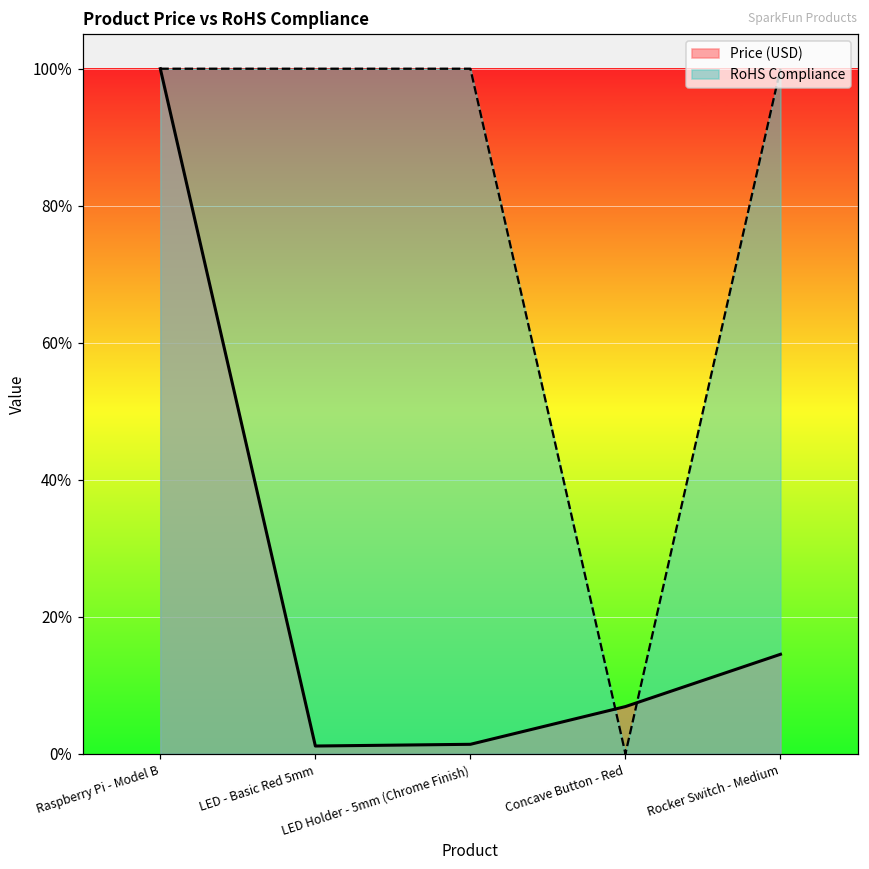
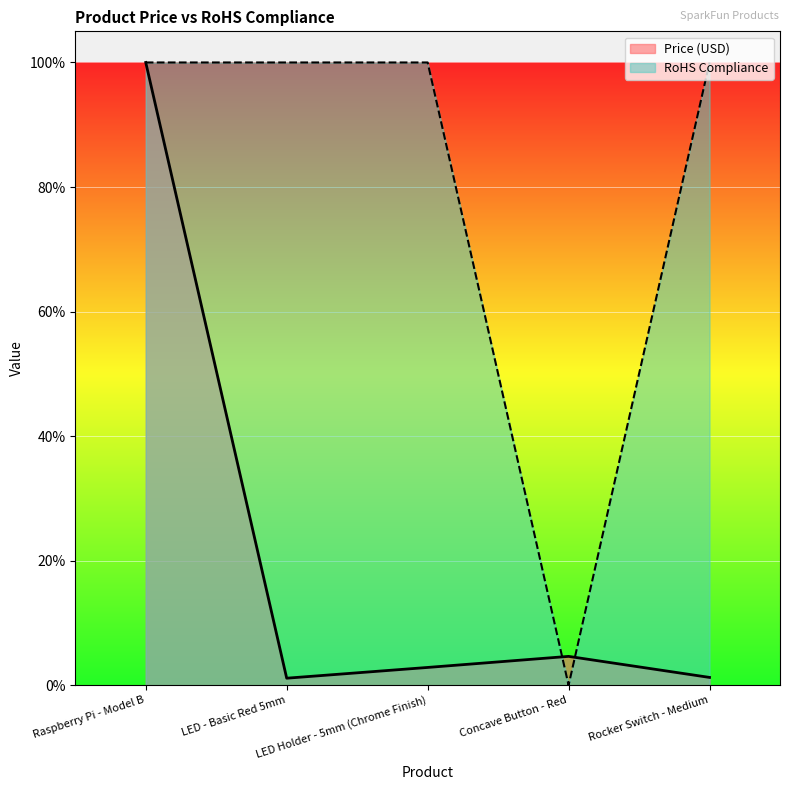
Price (USD), LED Holder - 5mm (Chrome Finish): 1% -> 3%
Price (USD), Concave Button - Red: 7% -> 5%
Price (USD), Rocker Switch - Medium: 15% -> 1%
